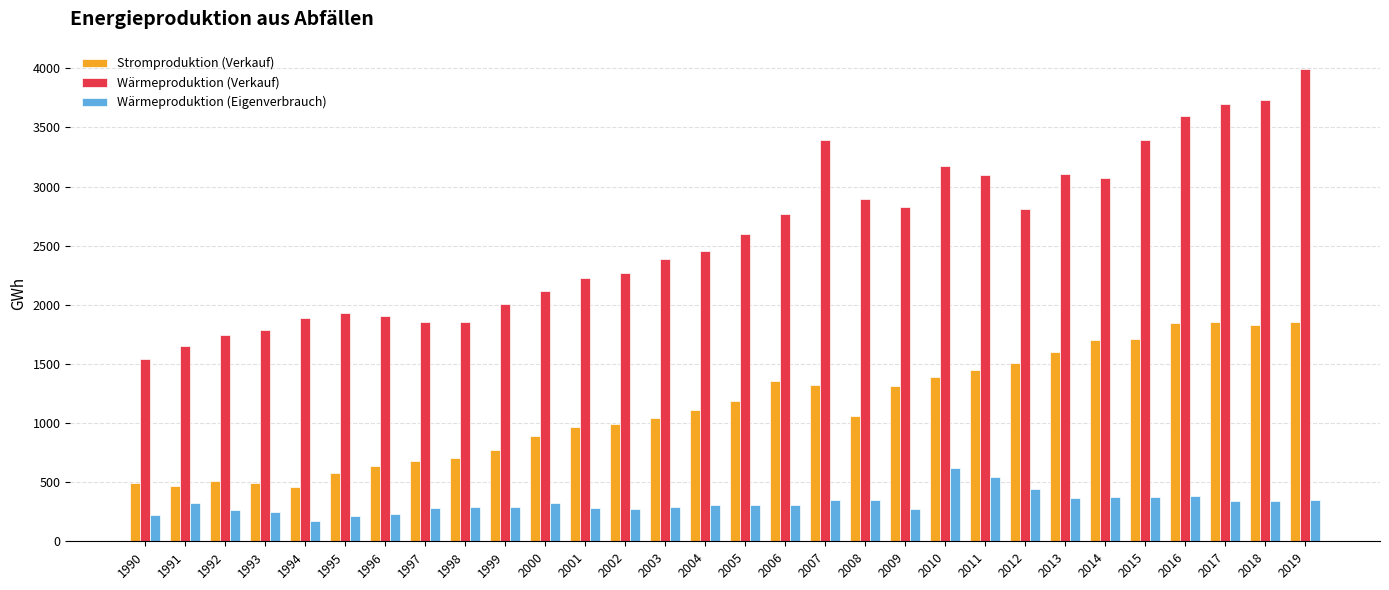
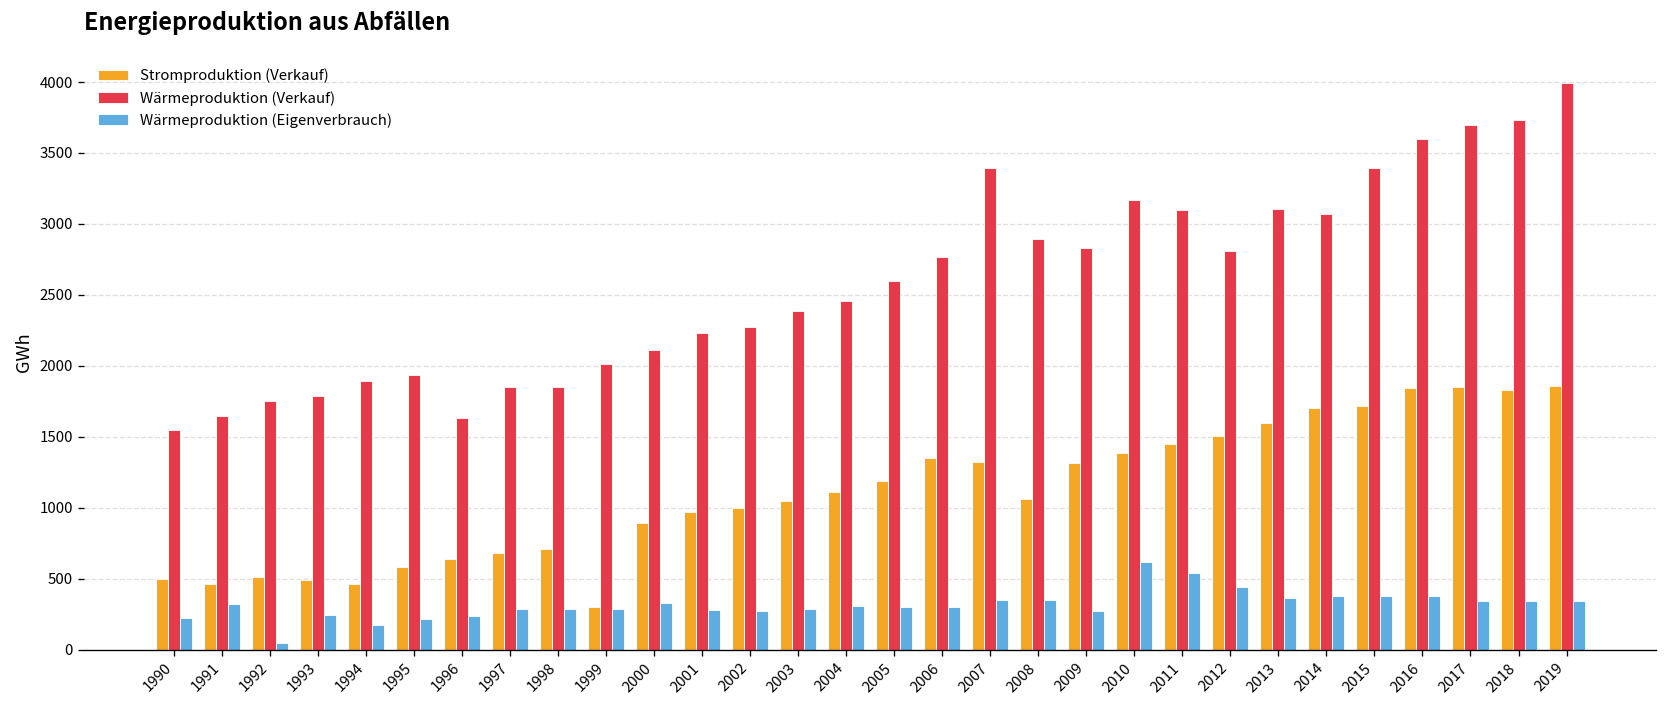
Wärmeproduktion (Eigenverbrauch), 1992: 260 -> 50
Wärmeproduktion (Verkauf), 1996: 1910 -> 1640
Stromproduktion (Verkauf), 1999: 770 -> 300
